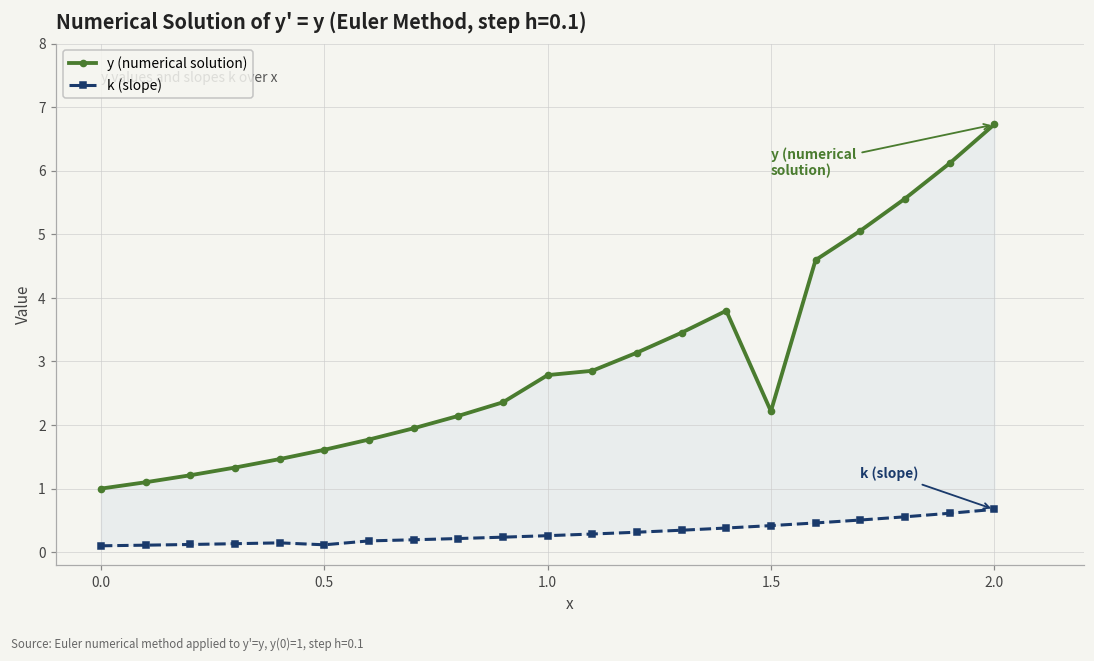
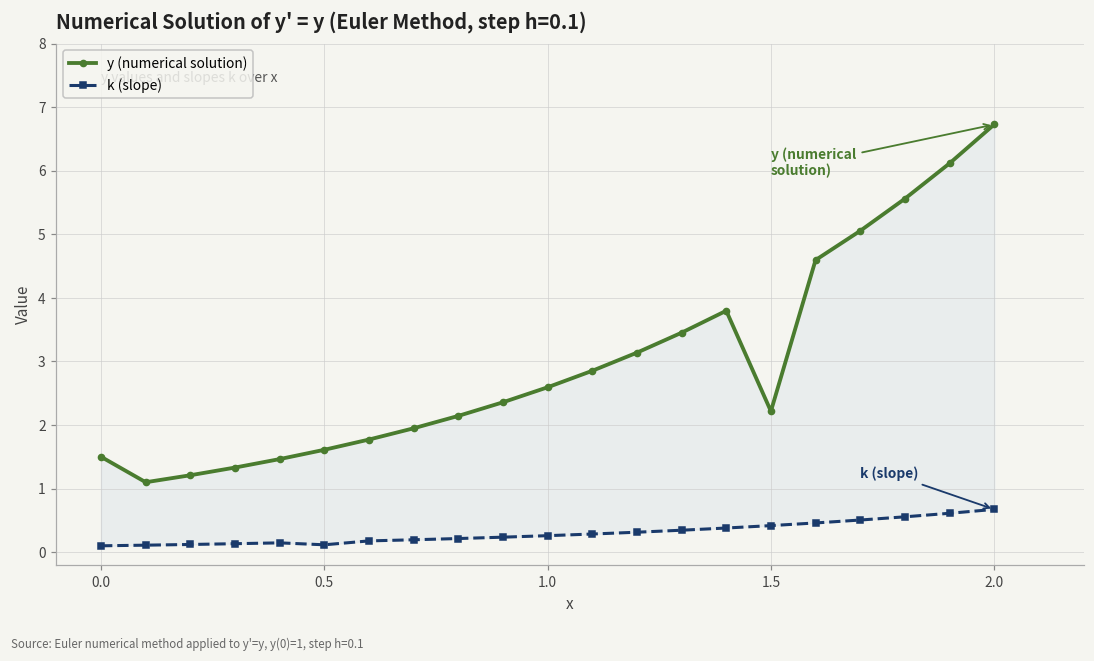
y (numerical solution), 0.0: 1.0 -> 1.5
y (numerical solution), 1.0: 2.8 -> 2.6
